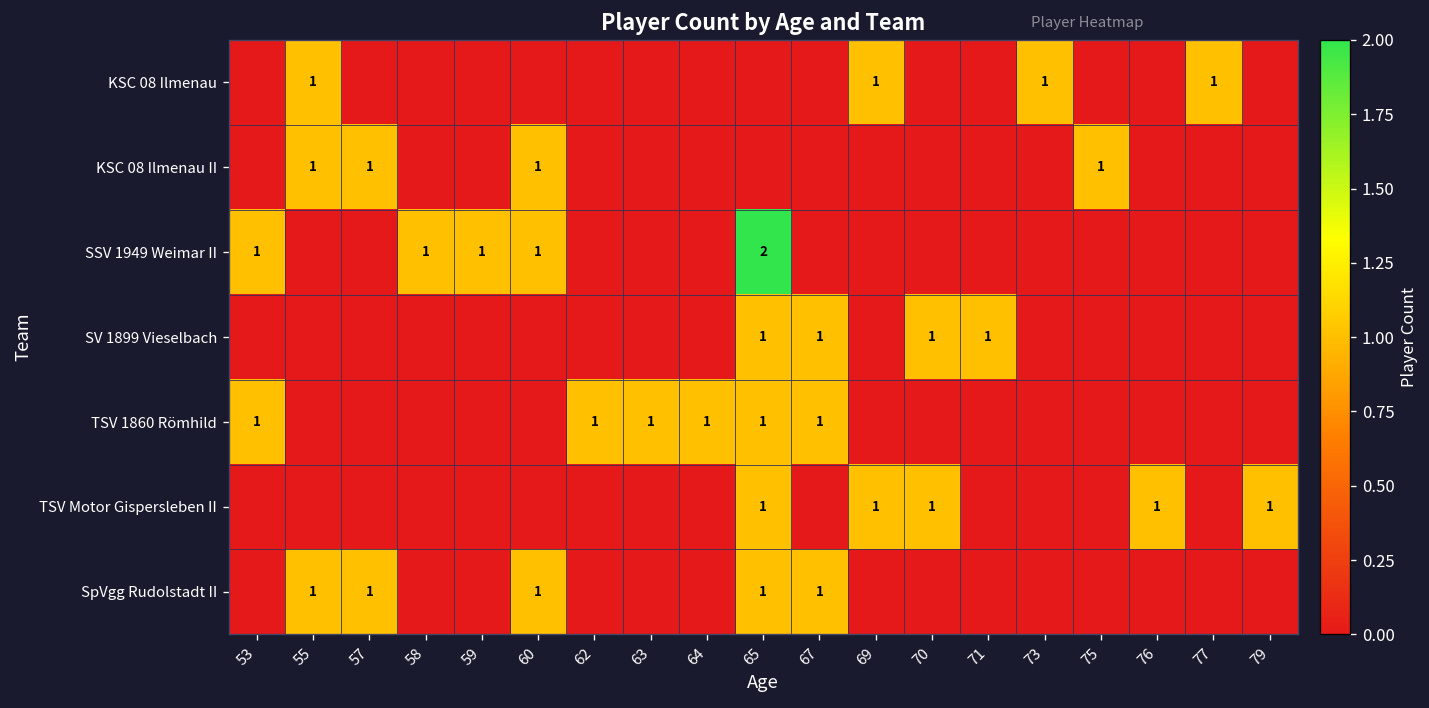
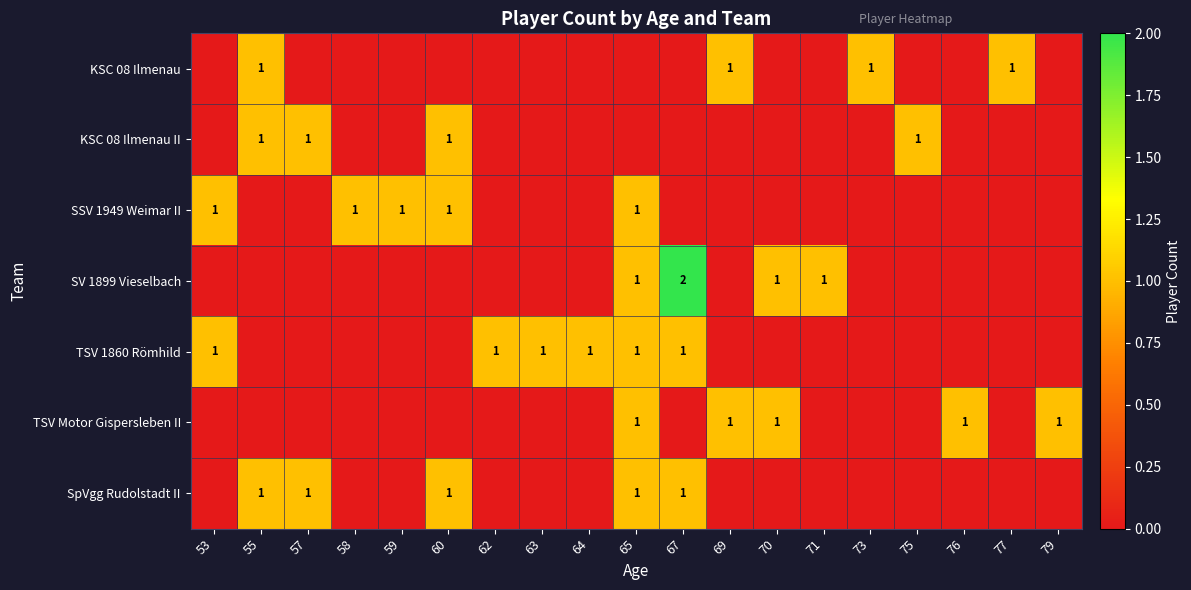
SSV 1949 Weimar II, 65: 2 -> 1
SV 1899 Vieselbach, 67: 1 -> 2
